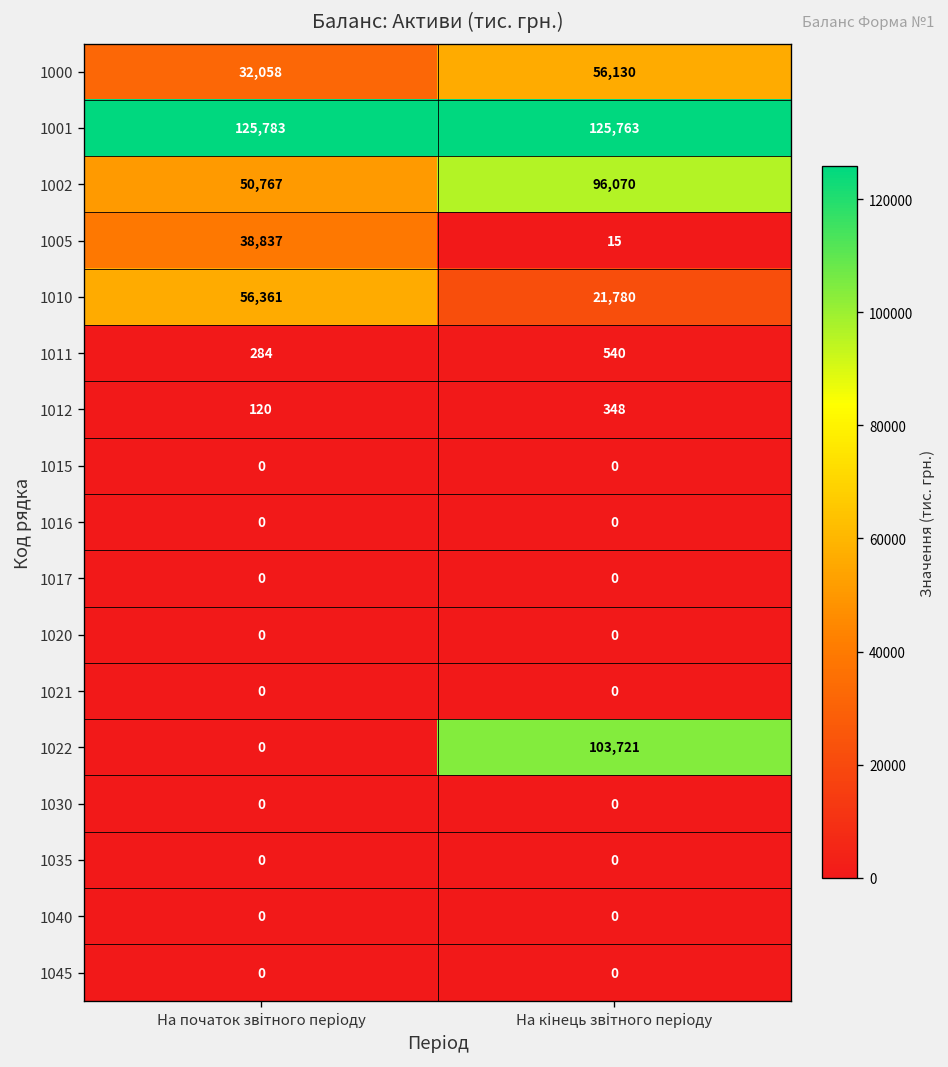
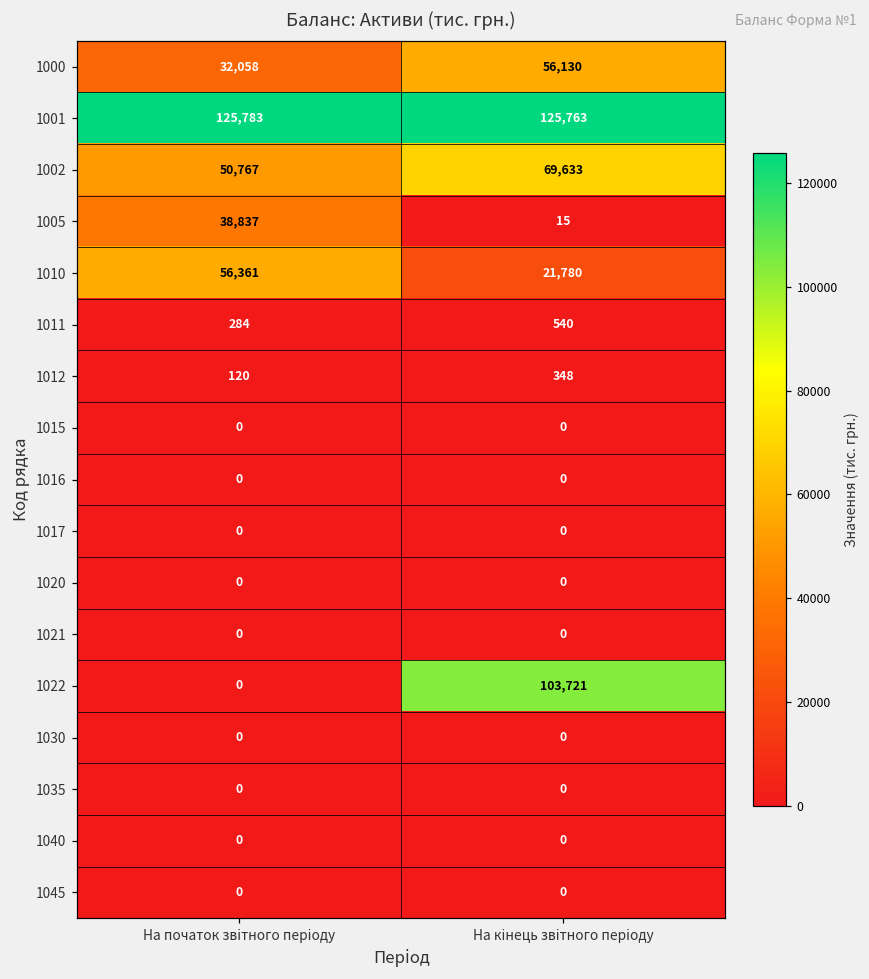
1002, На кінець звітного періоду: 96,070 -> 69,633
